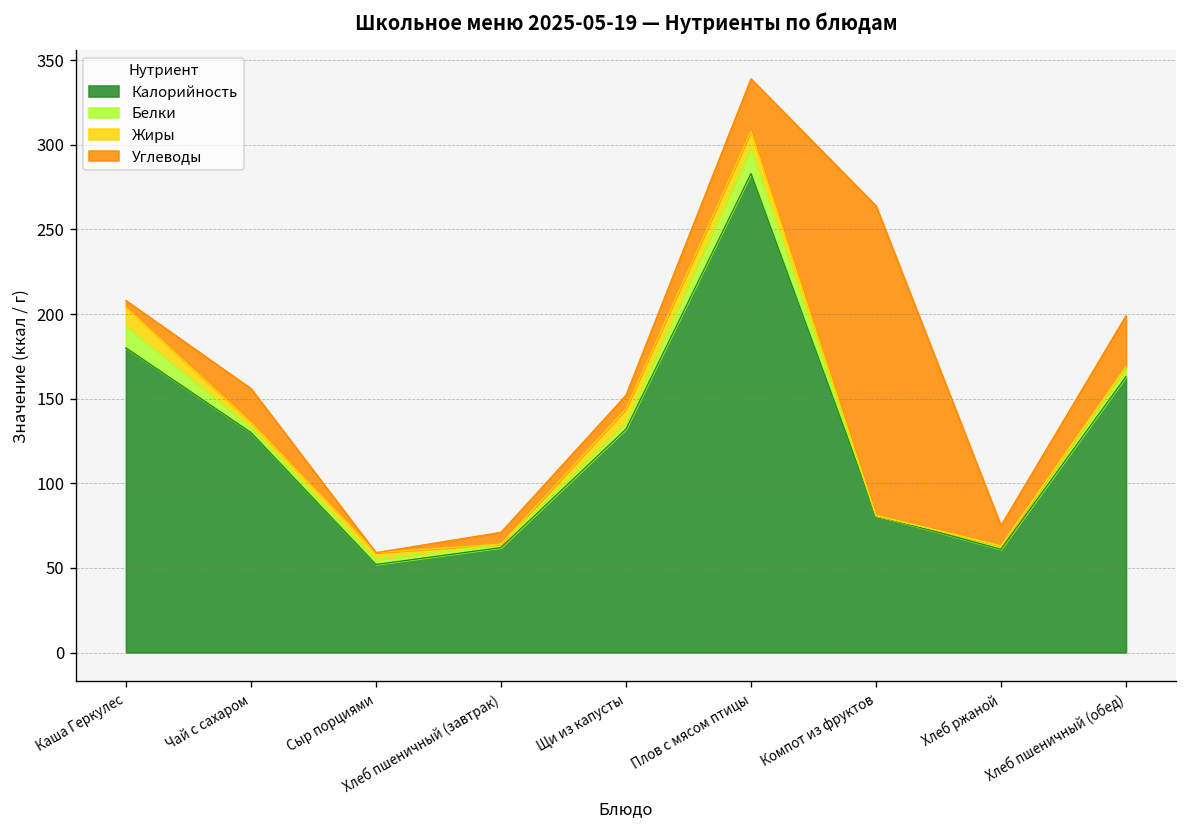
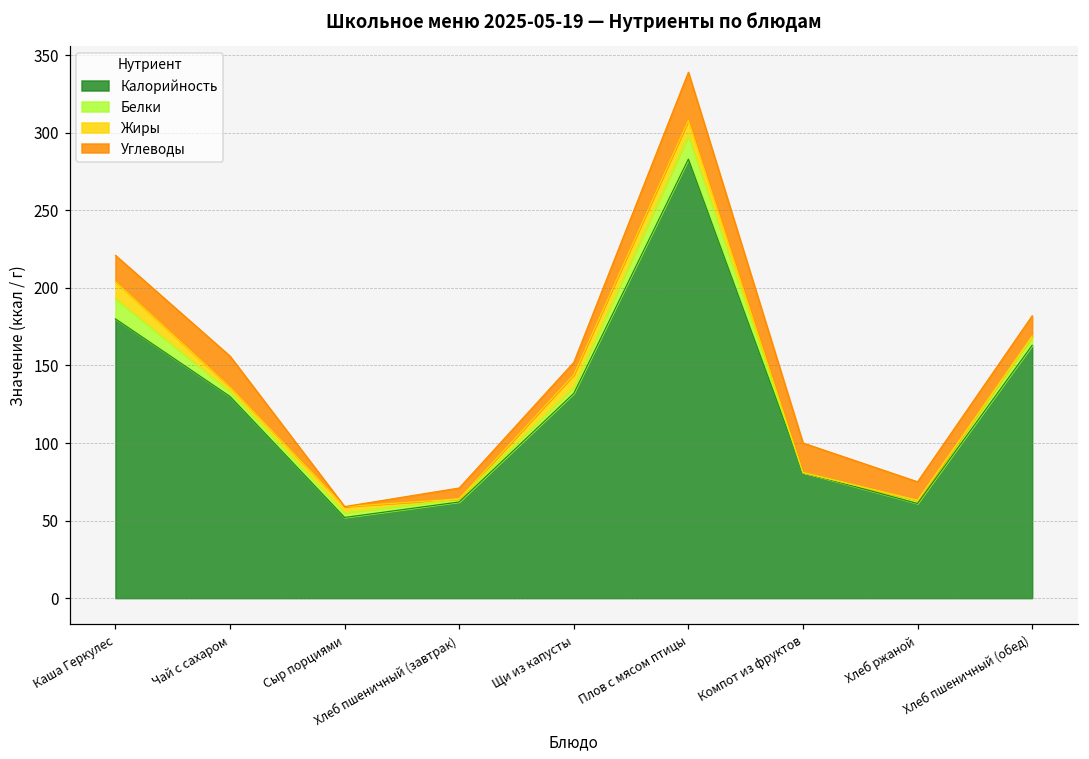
Углеводы, Каша Геркулес: 4 -> 17
Углеводы, Компот из фруктов: 183 -> 19
Углеводы, Хлеб пшеничный (обед): 30 -> 13
